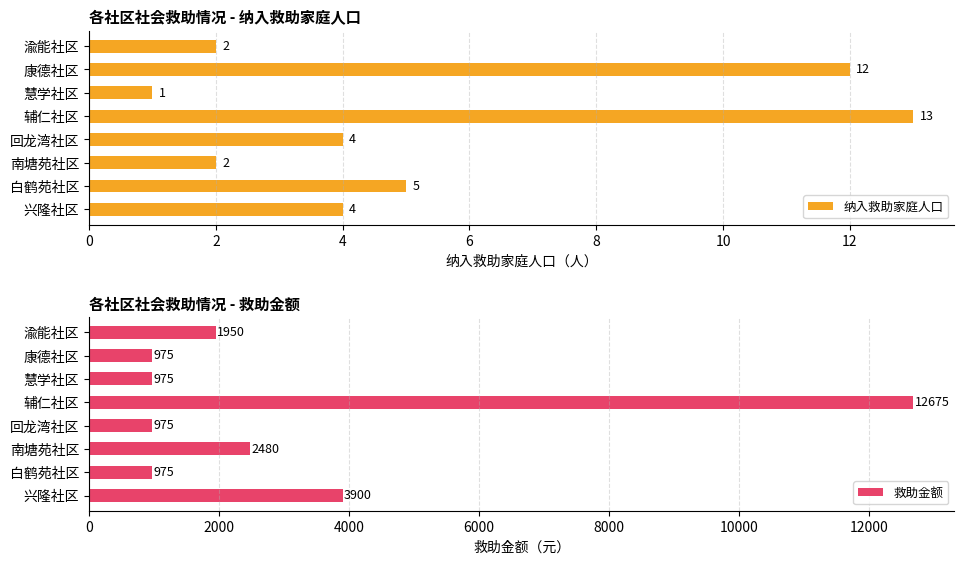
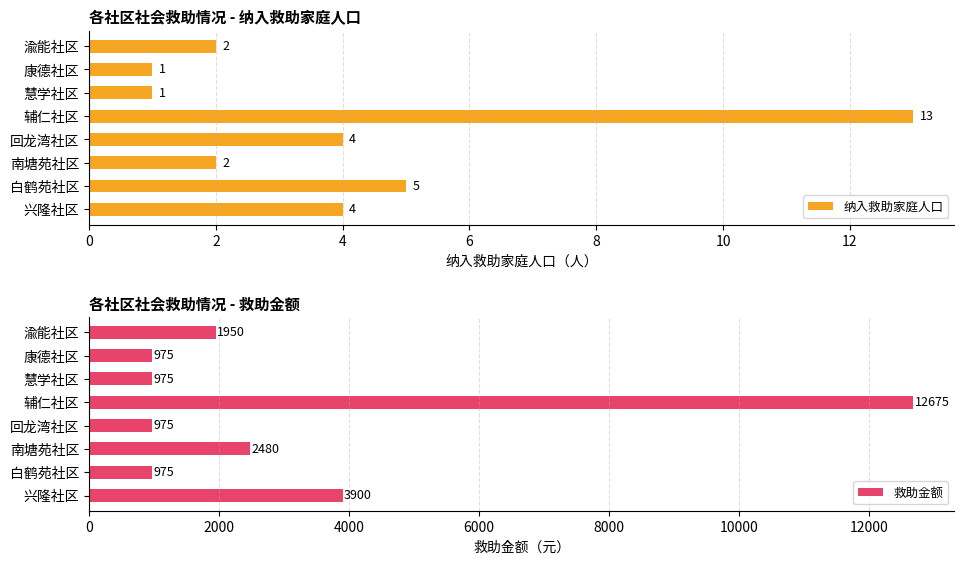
各社区社会救助情况 - 纳入救助家庭人口, 康德社区: 12 -> 1
